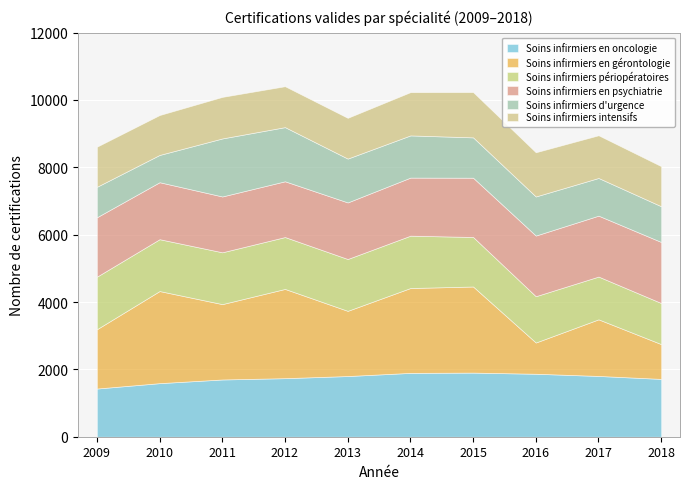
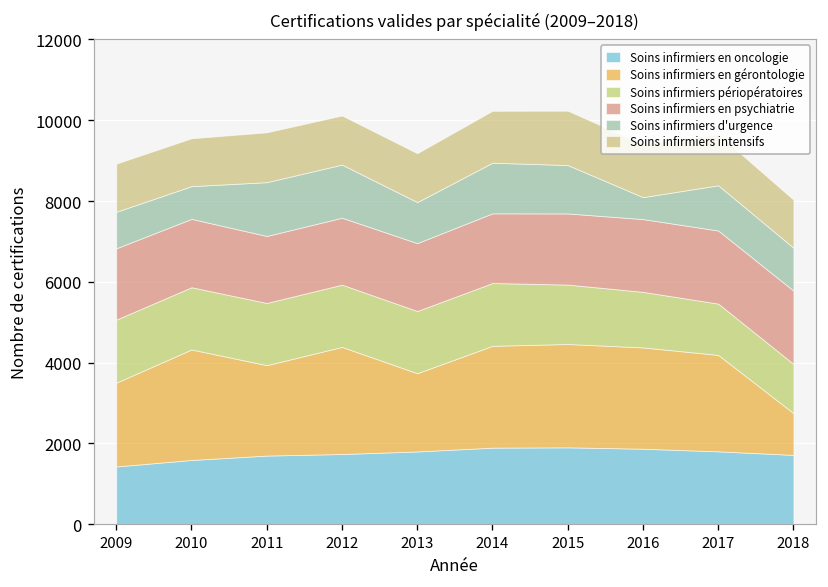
Soins infirmiers en gérontologie, 2009: 1800 -> 2100
Soins infirmiers d'urgence, 2011: 1700 -> 1300
Soins infirmiers d'urgence, 2012: 1600 -> 1300
Soins infirmiers d'urgence, 2013: 1300 -> 1000
Soins infirmiers en gérontologie, 2016: 900 -> 2500
Soins infirmiers d'urgence, 2016: 1200 -> 500
Soins infirmiers en gérontologie, 2017: 1700 -> 2400
